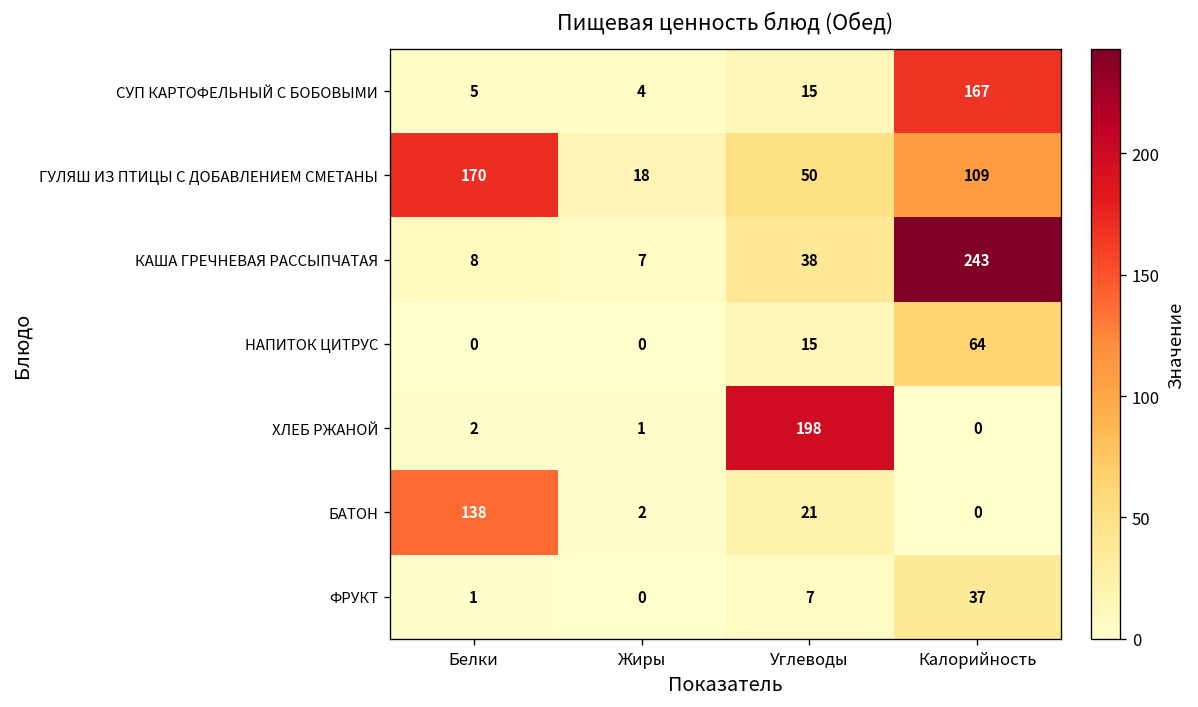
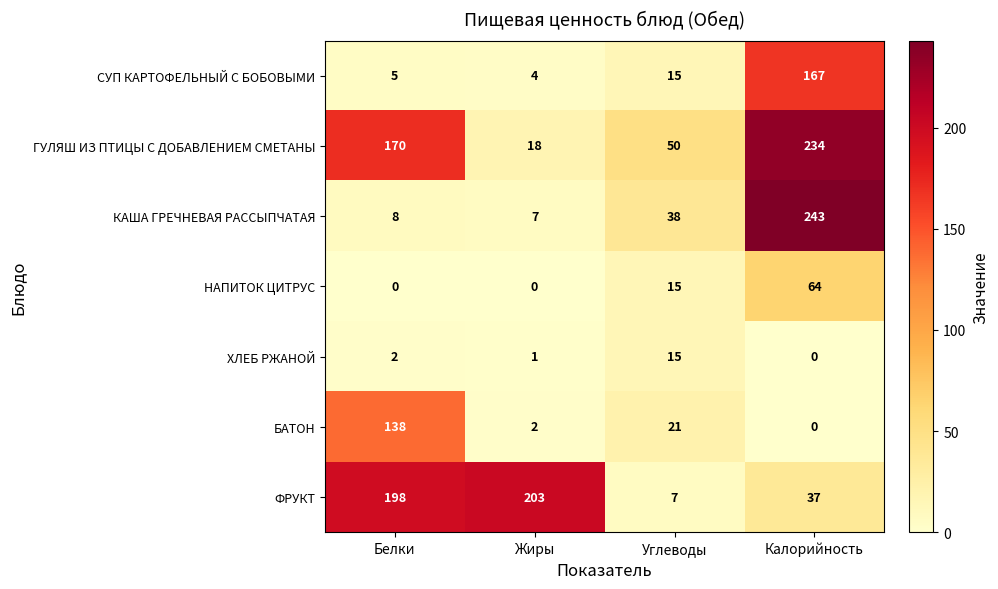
ГУЛЯШ ИЗ ПТИЦЫ С ДОБАВЛЕНИЕМ СМЕТАНЫ, Калорийность: 109 -> 234
ХЛЕБ РЖАНОЙ, Углеводы: 198 -> 15
ФРУКТ, Белки: 1 -> 198
ФРУКТ, Жиры: 0 -> 203
